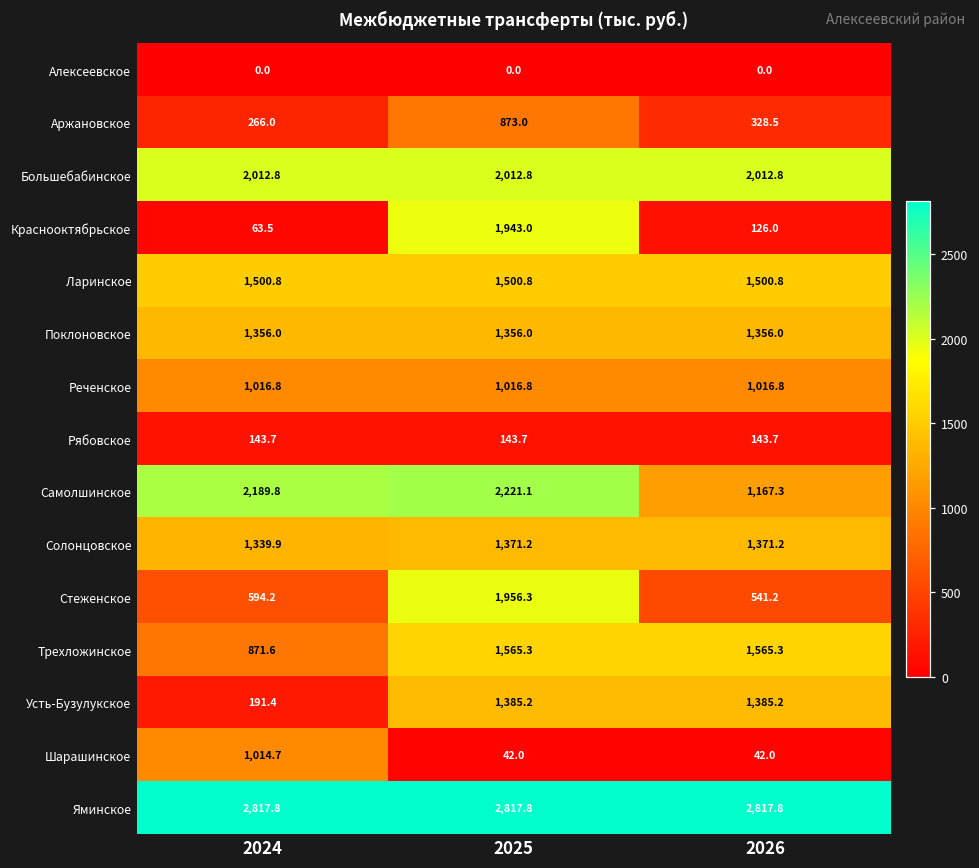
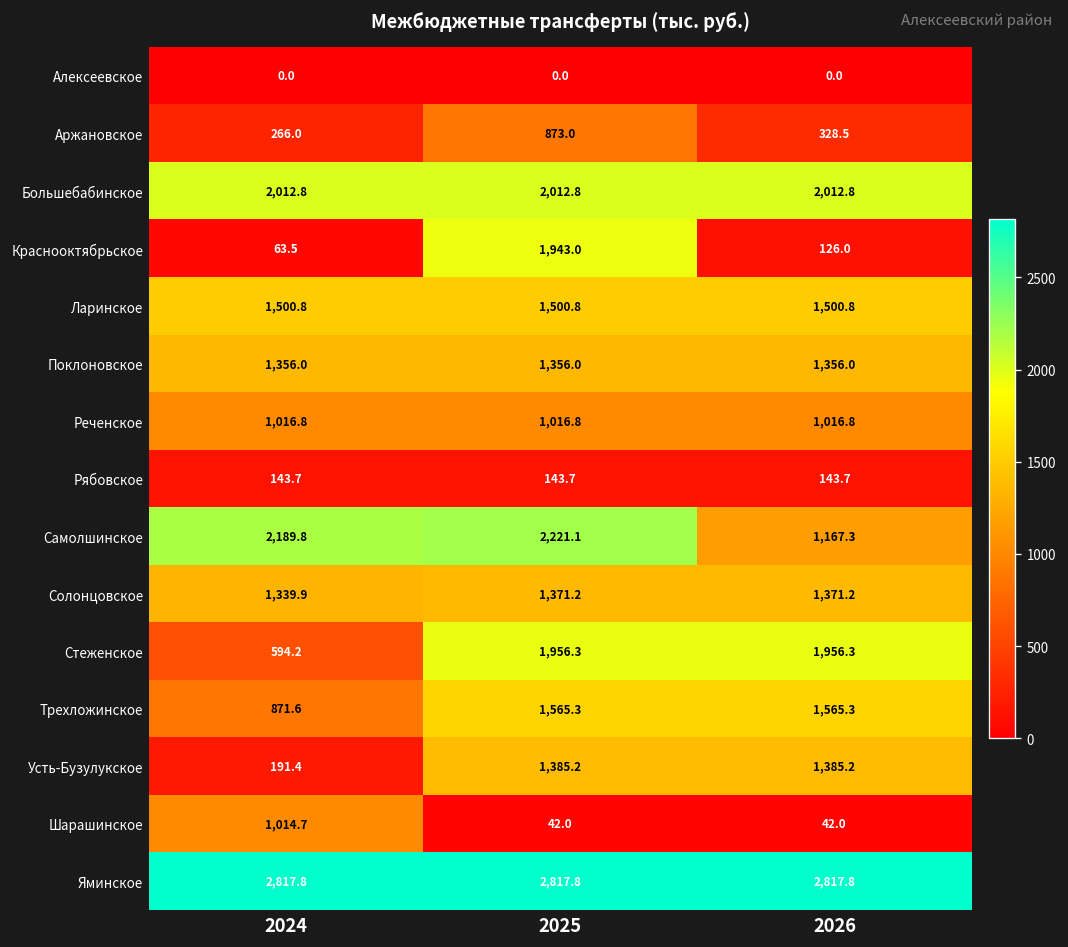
Стеженское, 2026: 541.2 -> 1,956.3
